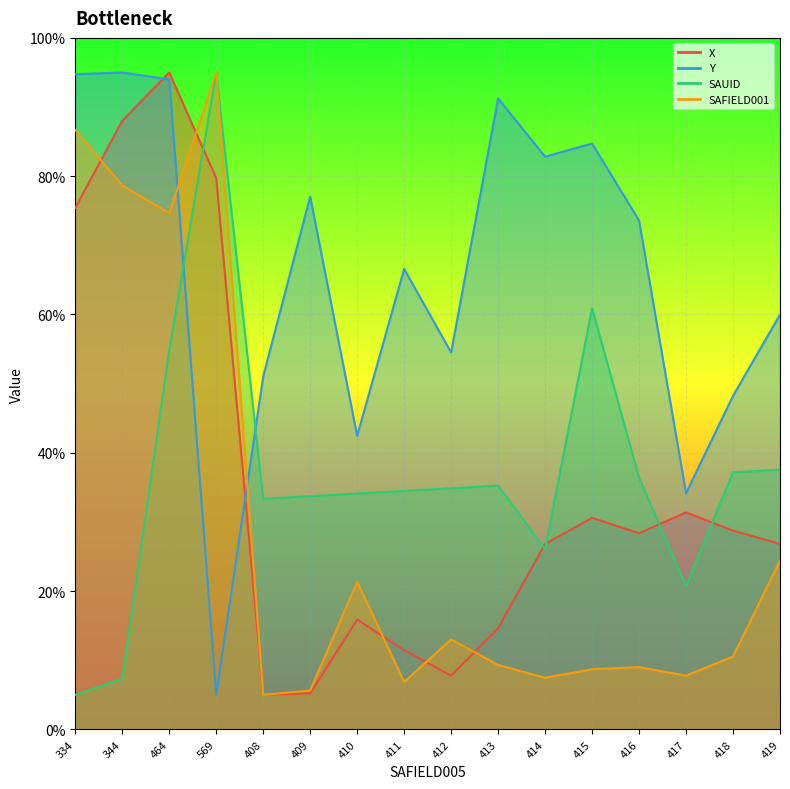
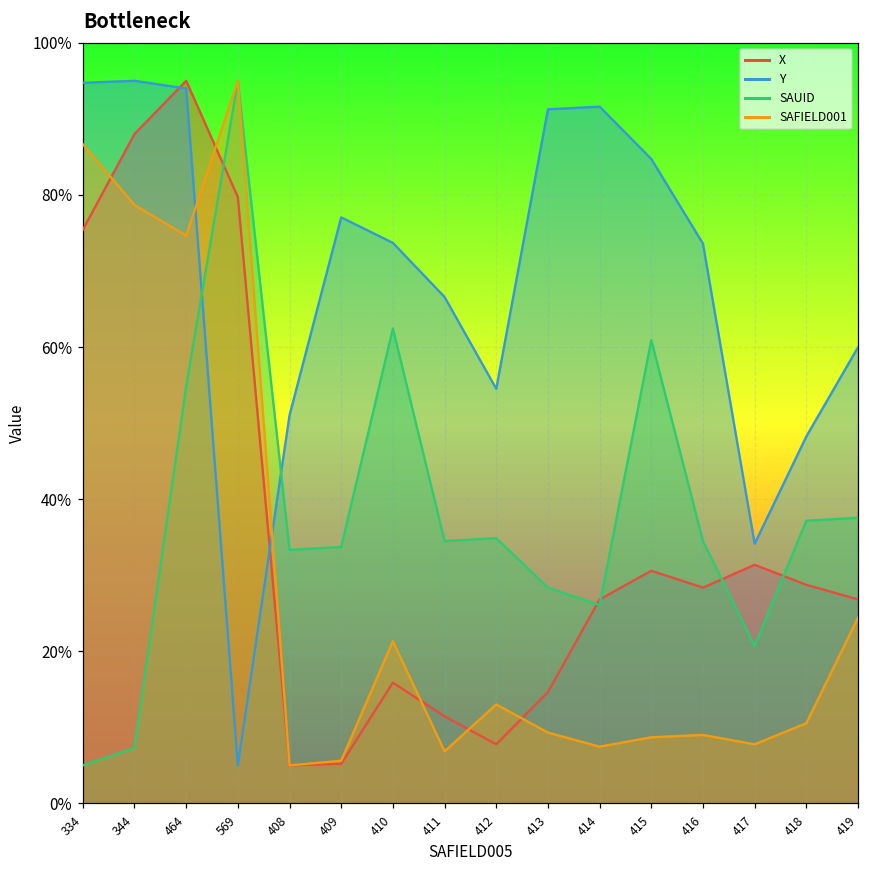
Y, 410: 42% -> 74%
SAUID, 410: 34% -> 62%
SAUID, 413: 35% -> 28%
Y, 414: 83% -> 92%
SAUID, 416: 36% -> 34%
